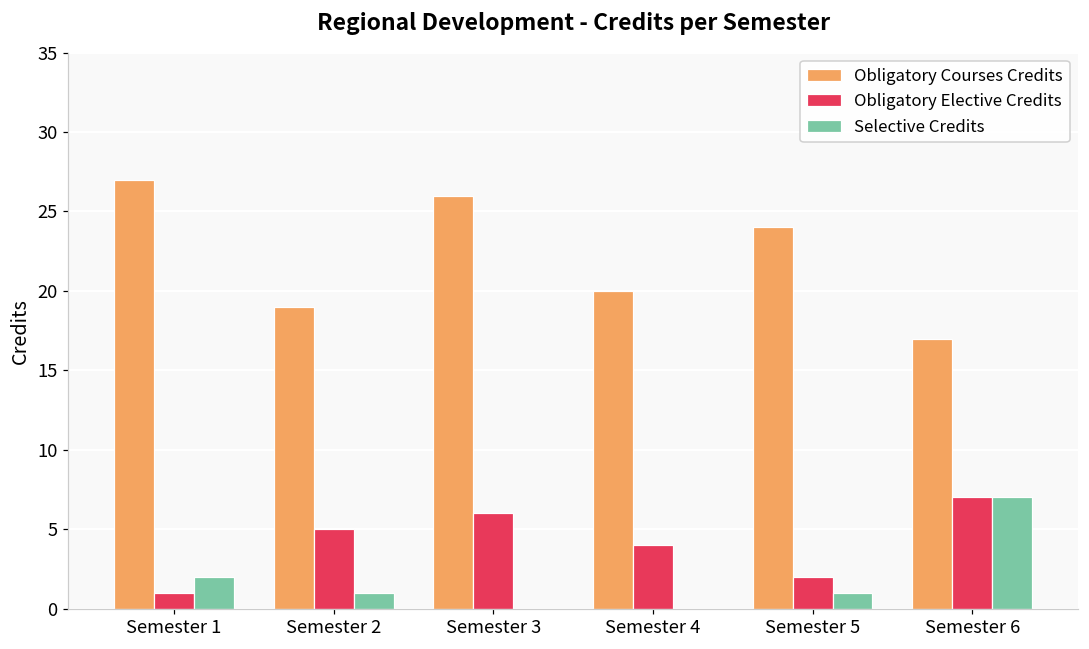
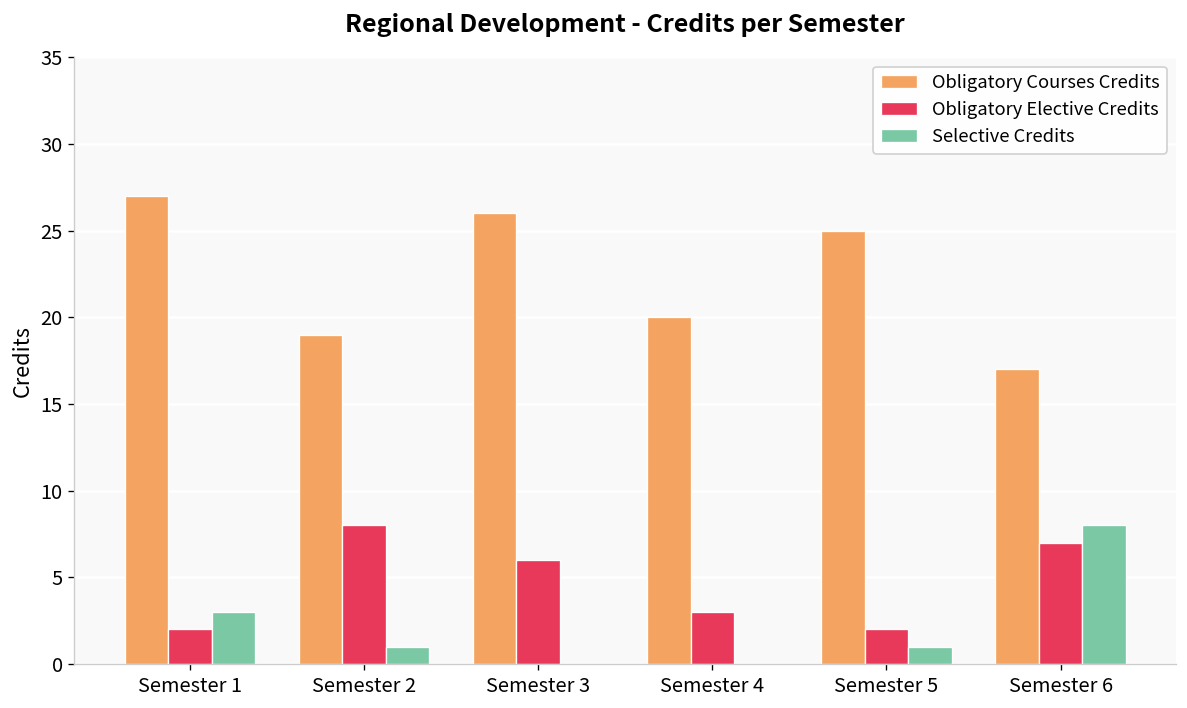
Obligatory Elective Credits, Semester 1: 1 -> 2
Selective Credits, Semester 1: 2 -> 3
Obligatory Elective Credits, Semester 2: 5 -> 8
Obligatory Elective Credits, Semester 4: 4 -> 3
Obligatory Courses Credits, Semester 5: 24 -> 25
Selective Credits, Semester 6: 7 -> 8
